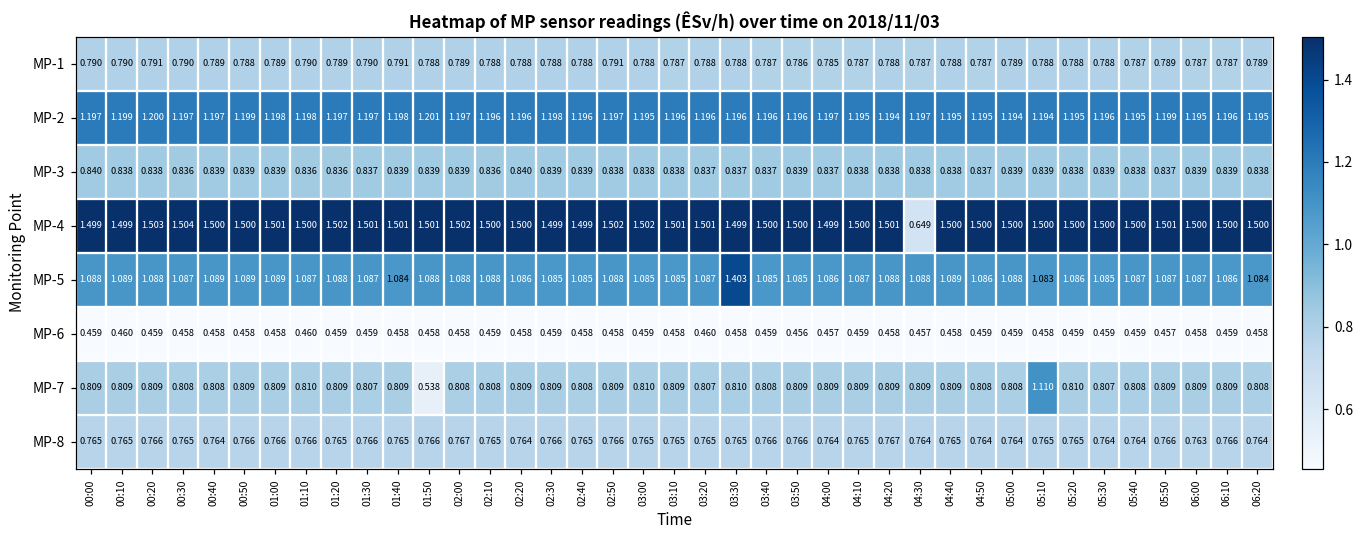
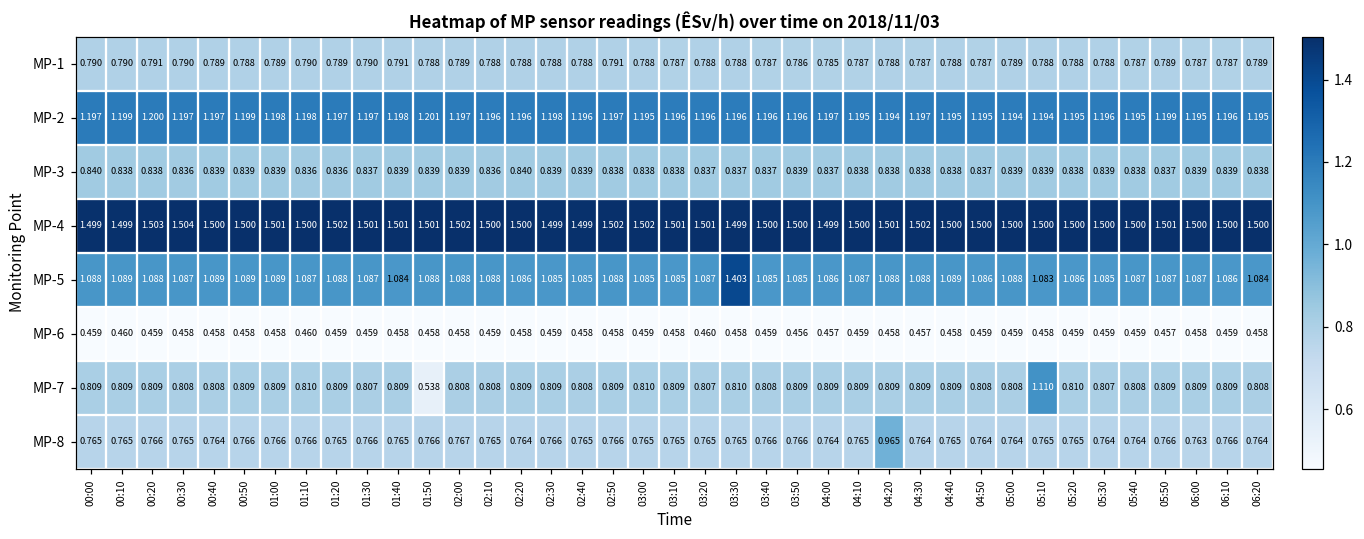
MP-4, 04:30: 0.649 -> 1.502
MP-8, 04:20: 0.767 -> 0.965
